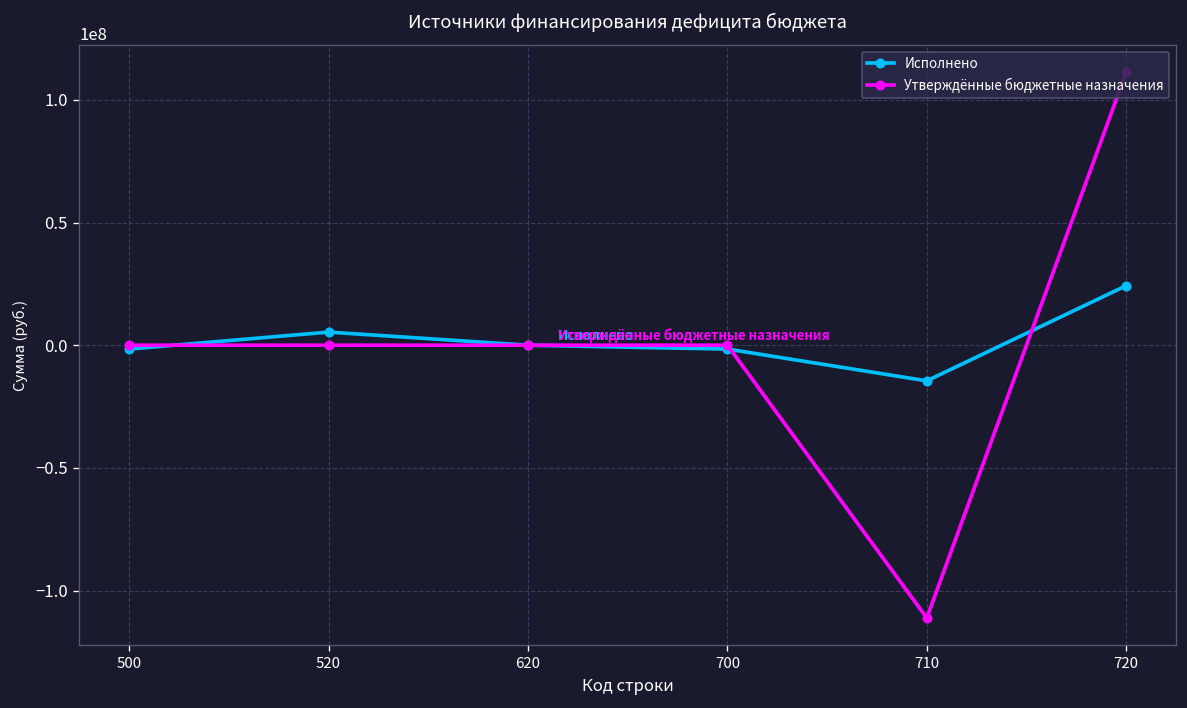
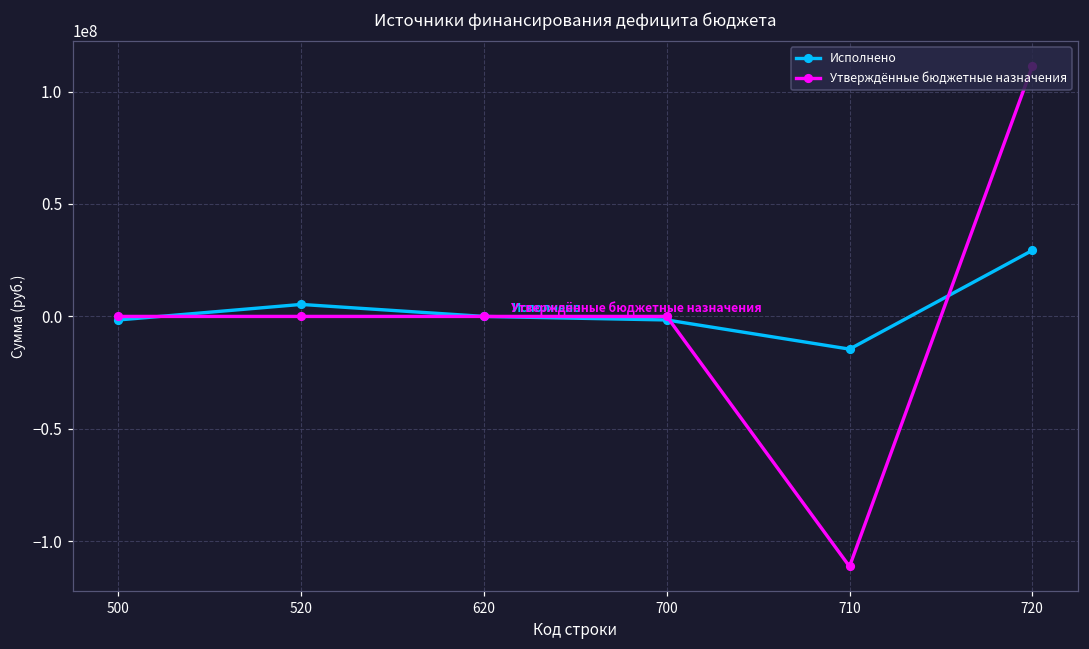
Исполнено, 720: 24000000 -> 29000000
